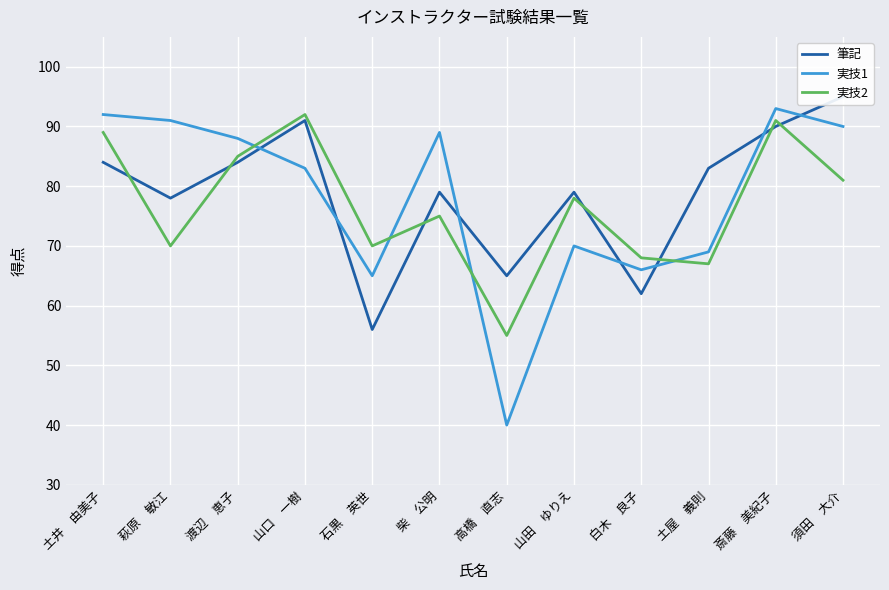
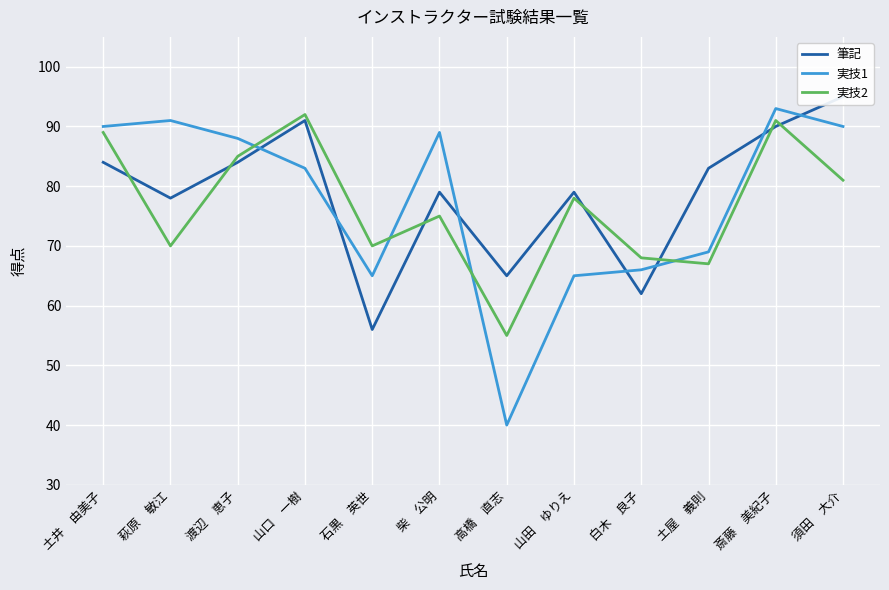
実技1, 土井 由美子: 92 -> 90
実技1, 山田 ゆりえ: 70 -> 65
